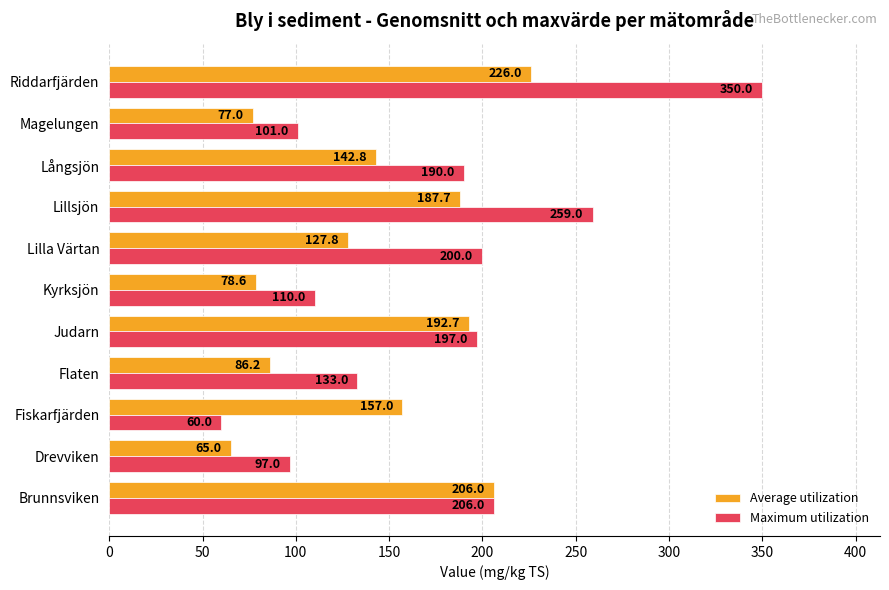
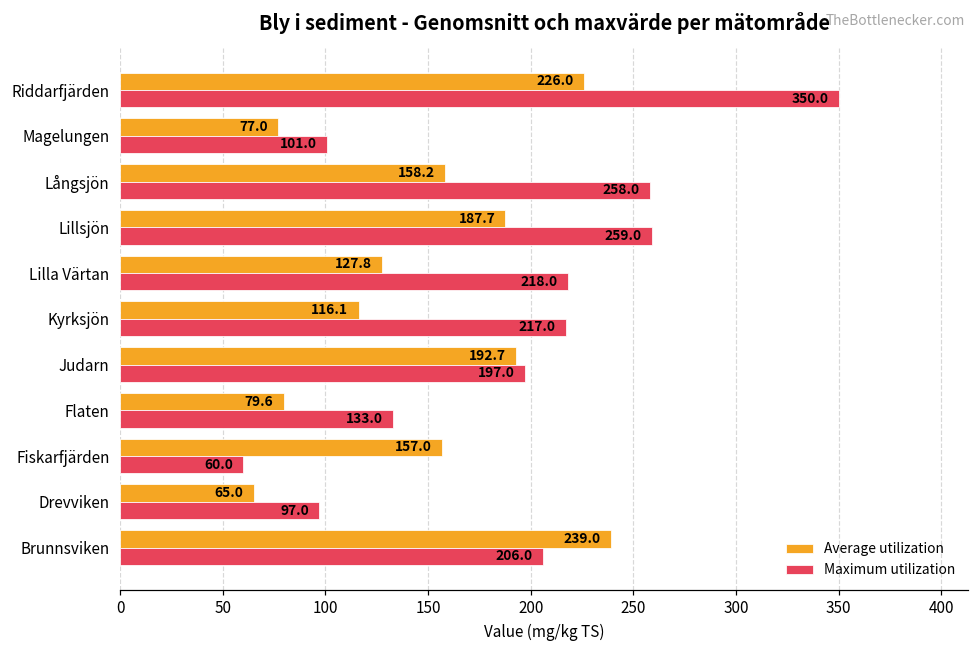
Average utilization, Långsjön: 142.8 -> 158.2
Maximum utilization, Långsjön: 190.0 -> 258.0
Maximum utilization, Lilla Värtan: 200.0 -> 218.0
Average utilization, Kyrksjön: 78.6 -> 116.1
Maximum utilization, Kyrksjön: 110.0 -> 217.0
Average utilization, Flaten: 86.2 -> 79.6
Average utilization, Brunnsviken: 206.0 -> 239.0
